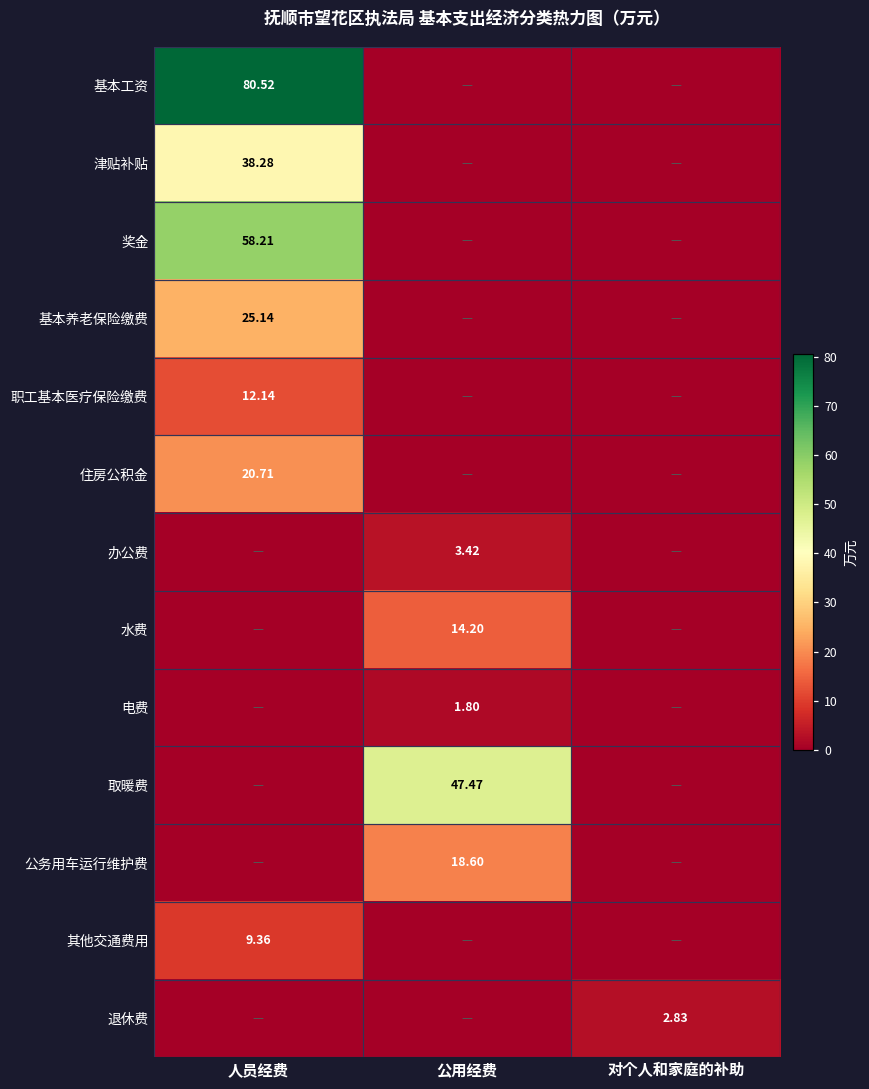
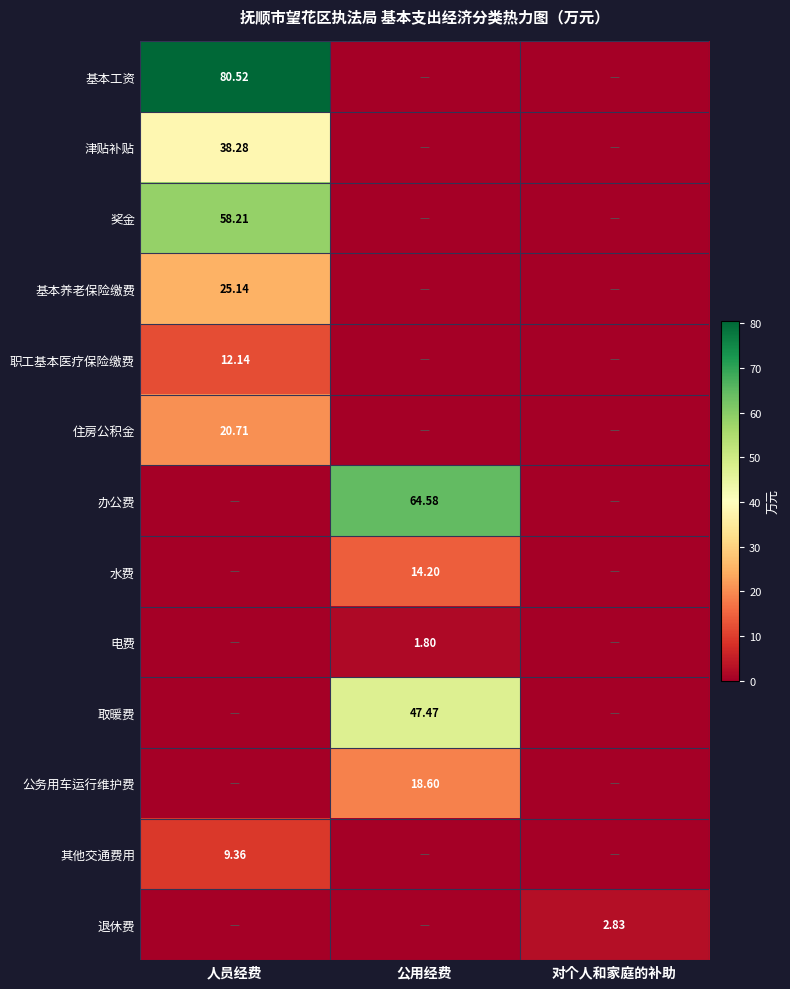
办公费, 公用经费: 3.42 -> 64.58
